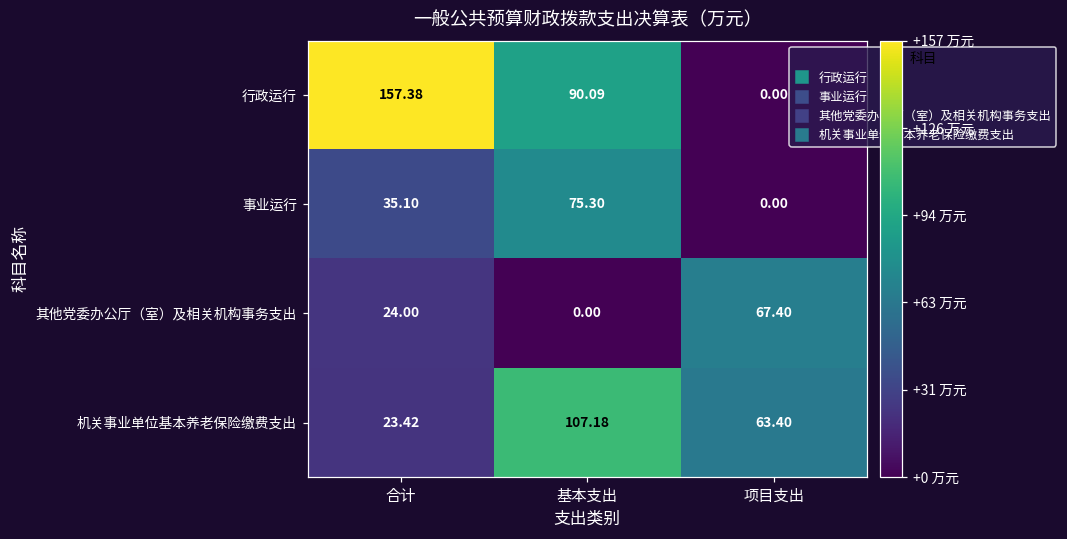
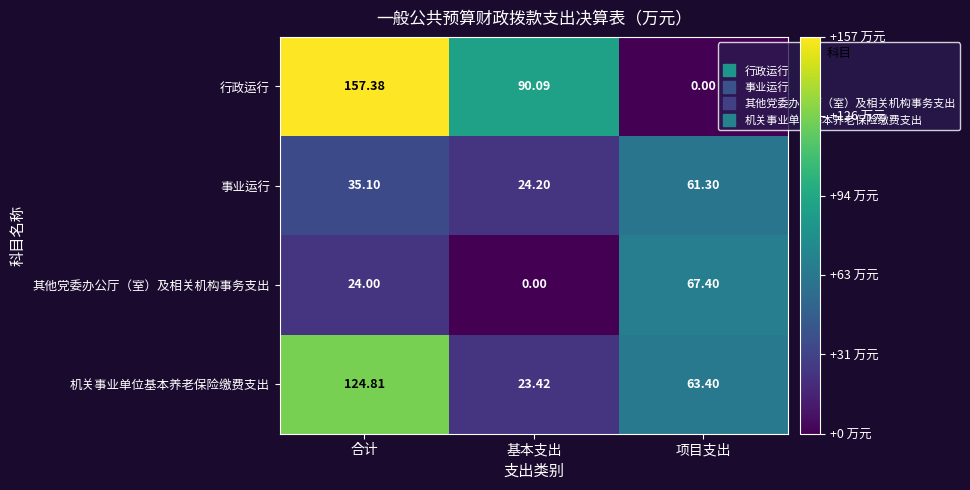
事业运行, 基本支出: 75.30 -> 24.20
事业运行, 项目支出: 0.00 -> 61.30
机关事业单位基本养老保险缴费支出, 合计: 23.42 -> 124.81
机关事业单位基本养老保险缴费支出, 基本支出: 107.18 -> 23.42
